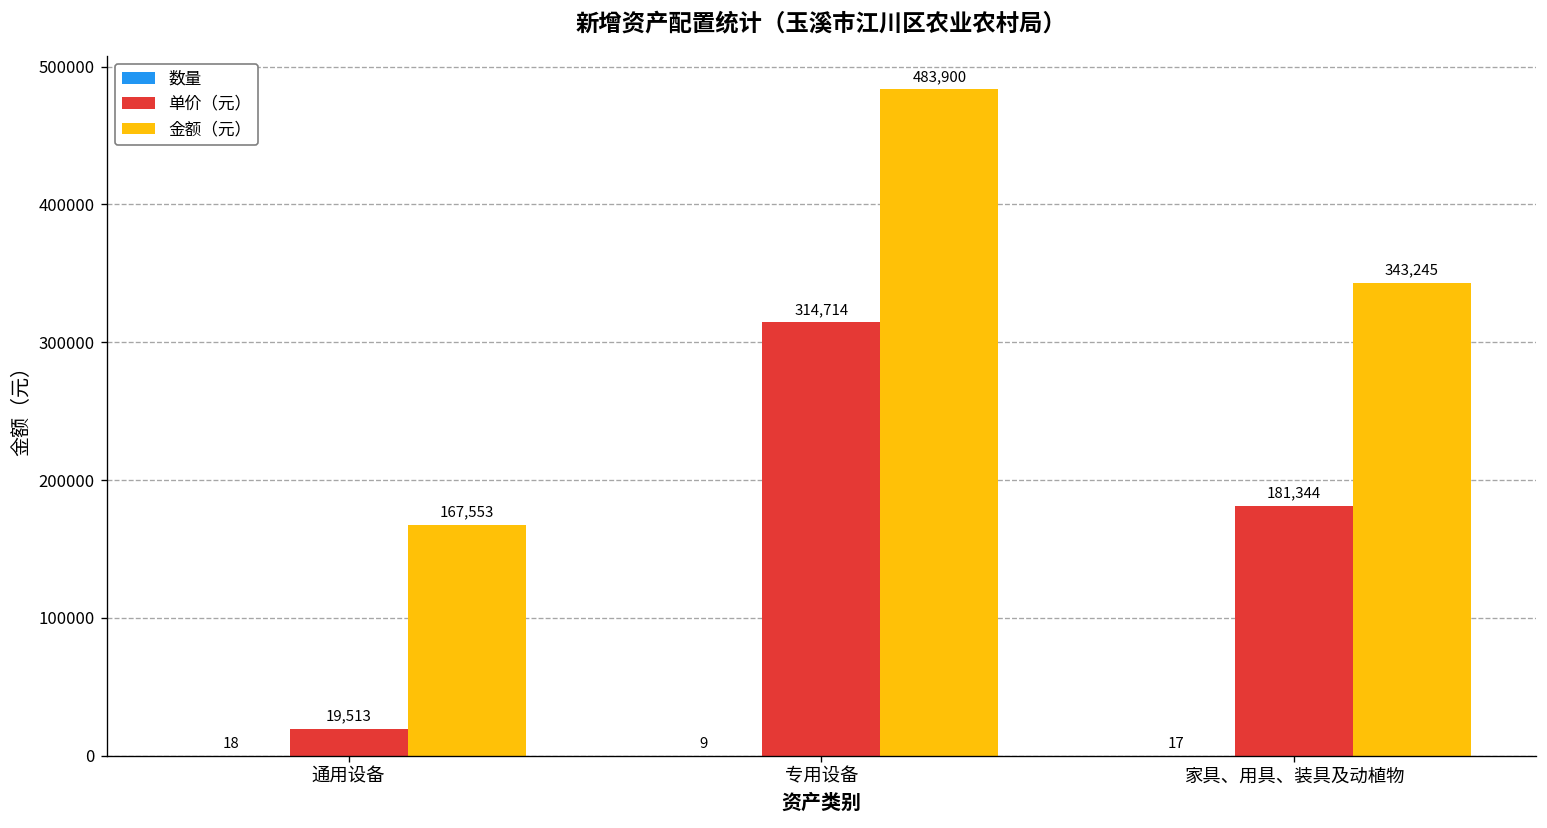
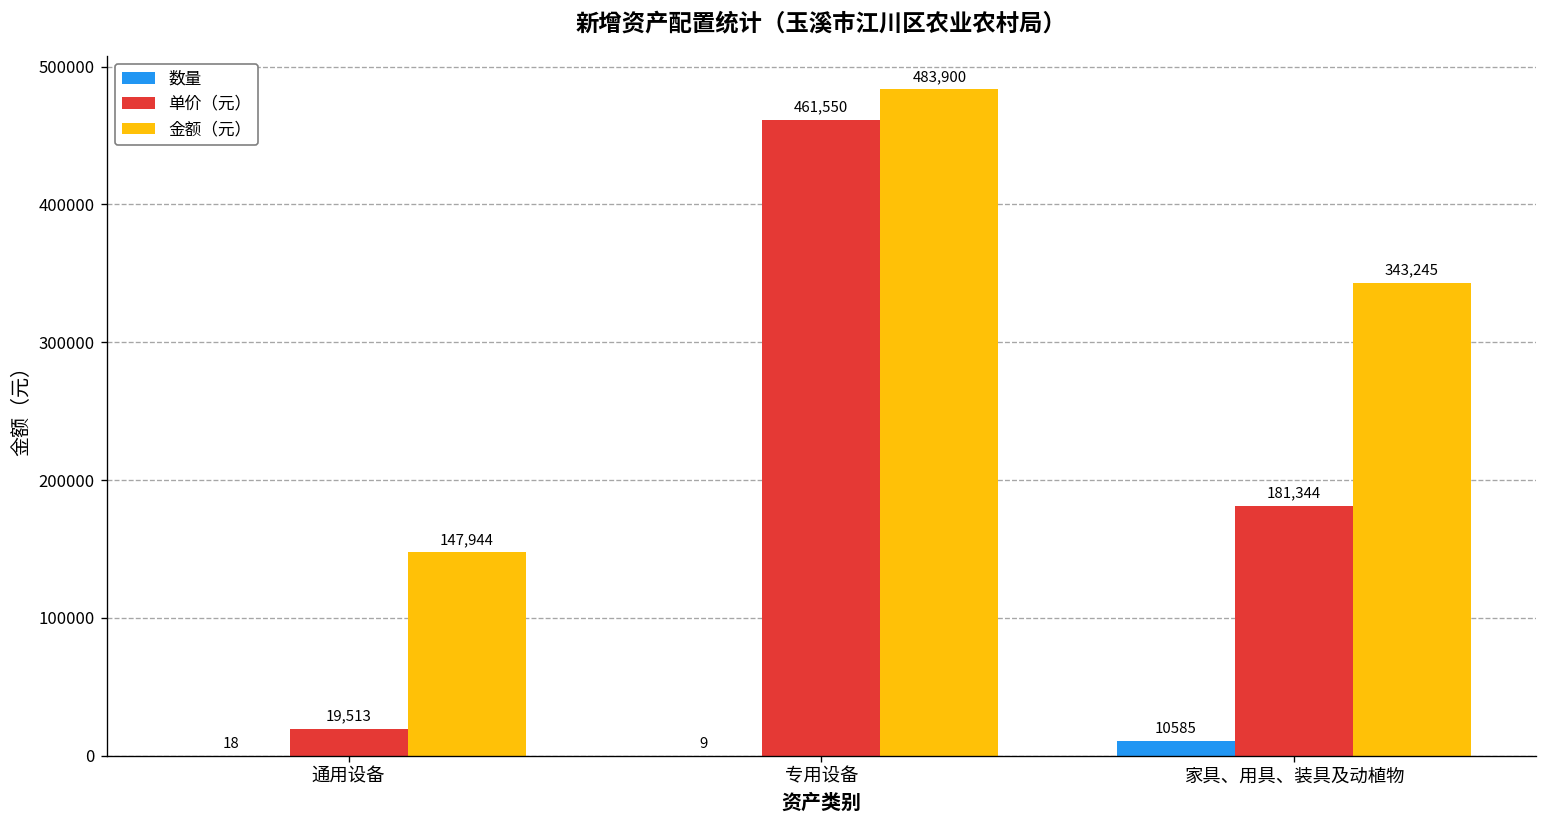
金额（元）, 通用设备: 167,553 -> 147,944
单价（元）, 专用设备: 314,714 -> 461,550
数量, 家具、用具、装具及动植物: 17 -> 10585
